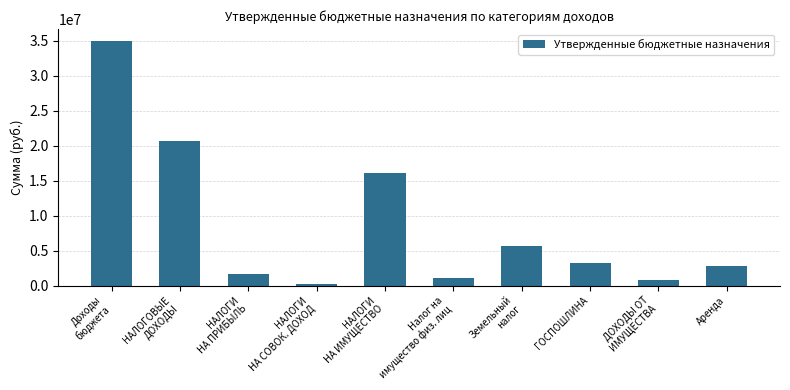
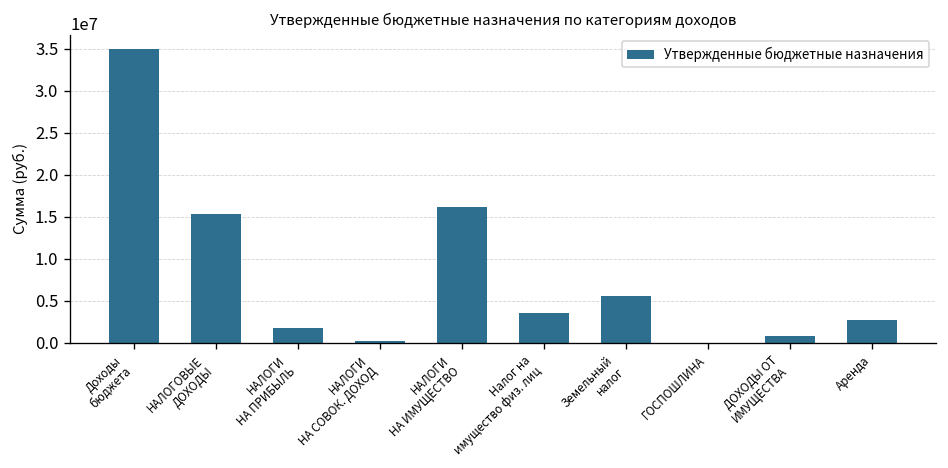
НАЛОГОВЫЕ ДОХОДЫ: 21000000 -> 15000000
Налог на имущество физ. лиц: 1000000 -> 4000000
ГОСПОШЛИНА: 3000000 -> 0
